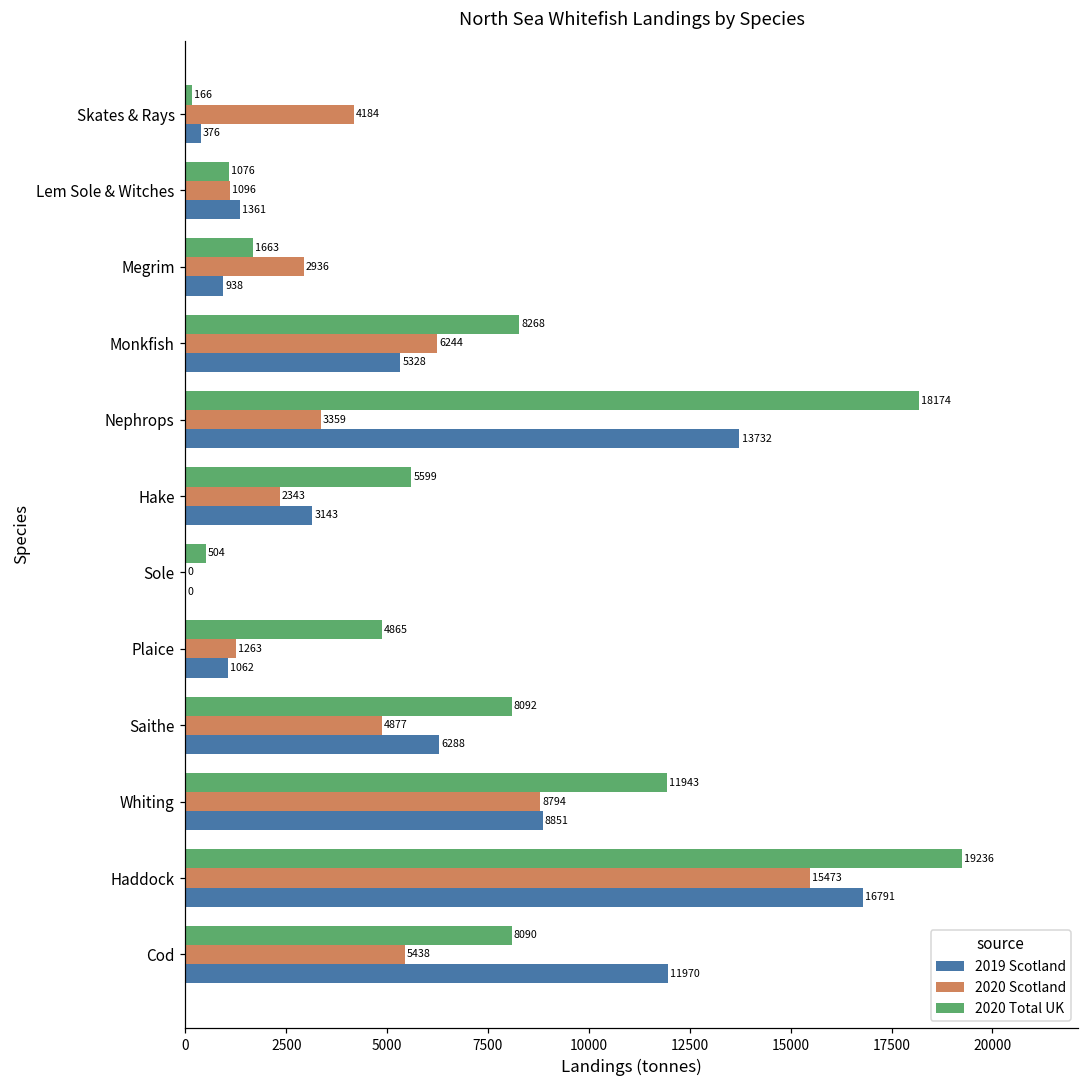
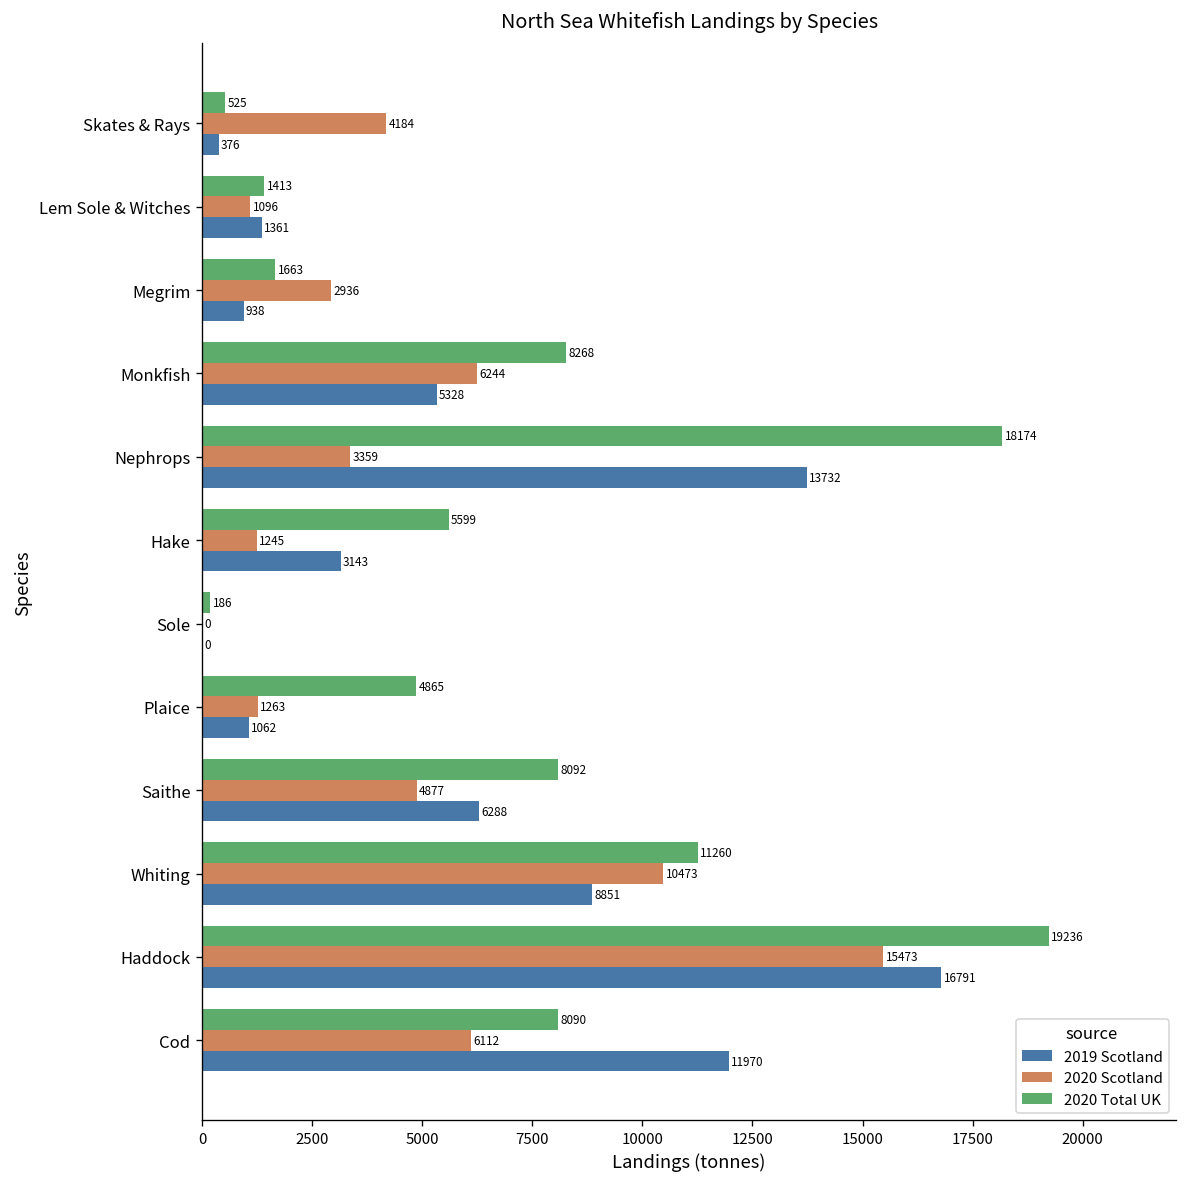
2020 Total UK, Skates & Rays: 166 -> 525
2020 Total UK, Lem Sole & Witches: 1076 -> 1413
2020 Scotland, Hake: 2343 -> 1245
2020 Total UK, Sole: 504 -> 186
2020 Total UK, Whiting: 11943 -> 11260
2020 Scotland, Whiting: 8794 -> 10473
2020 Scotland, Cod: 5438 -> 6112
